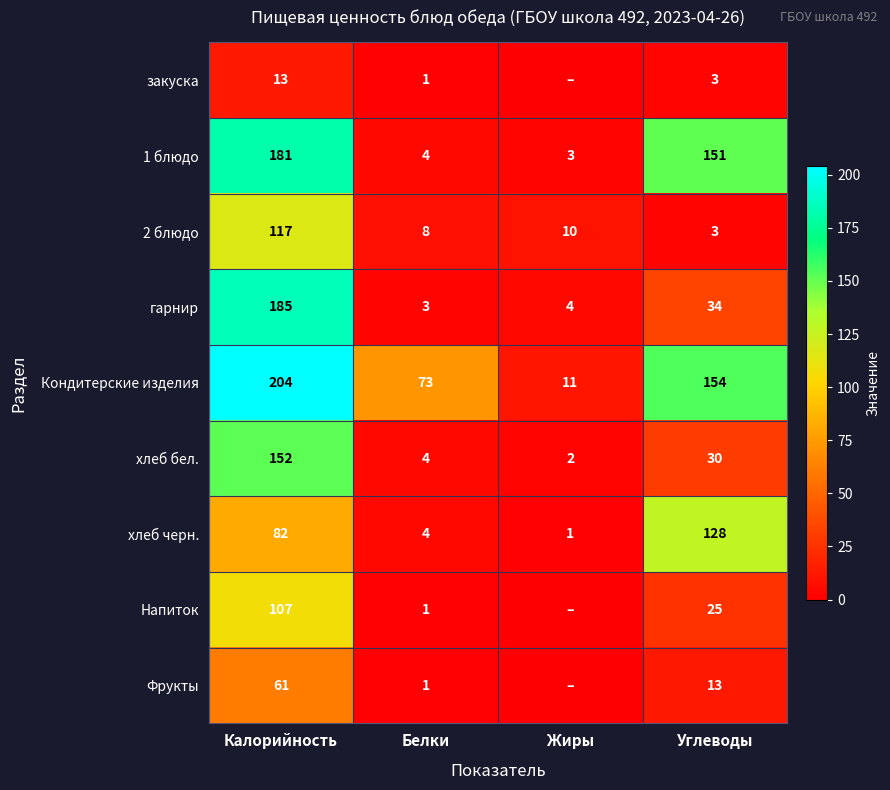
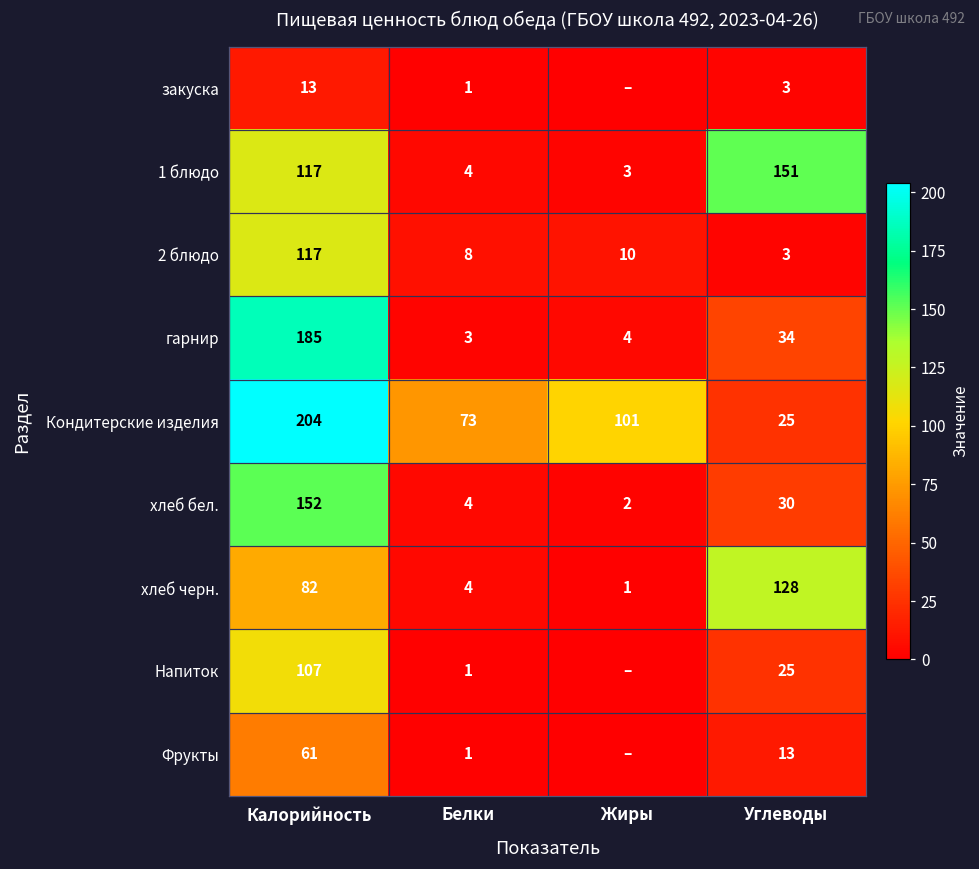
1 блюдо, Калорийность: 181 -> 117
Кондитерские изделия, Жиры: 11 -> 101
Кондитерские изделия, Углеводы: 154 -> 25
